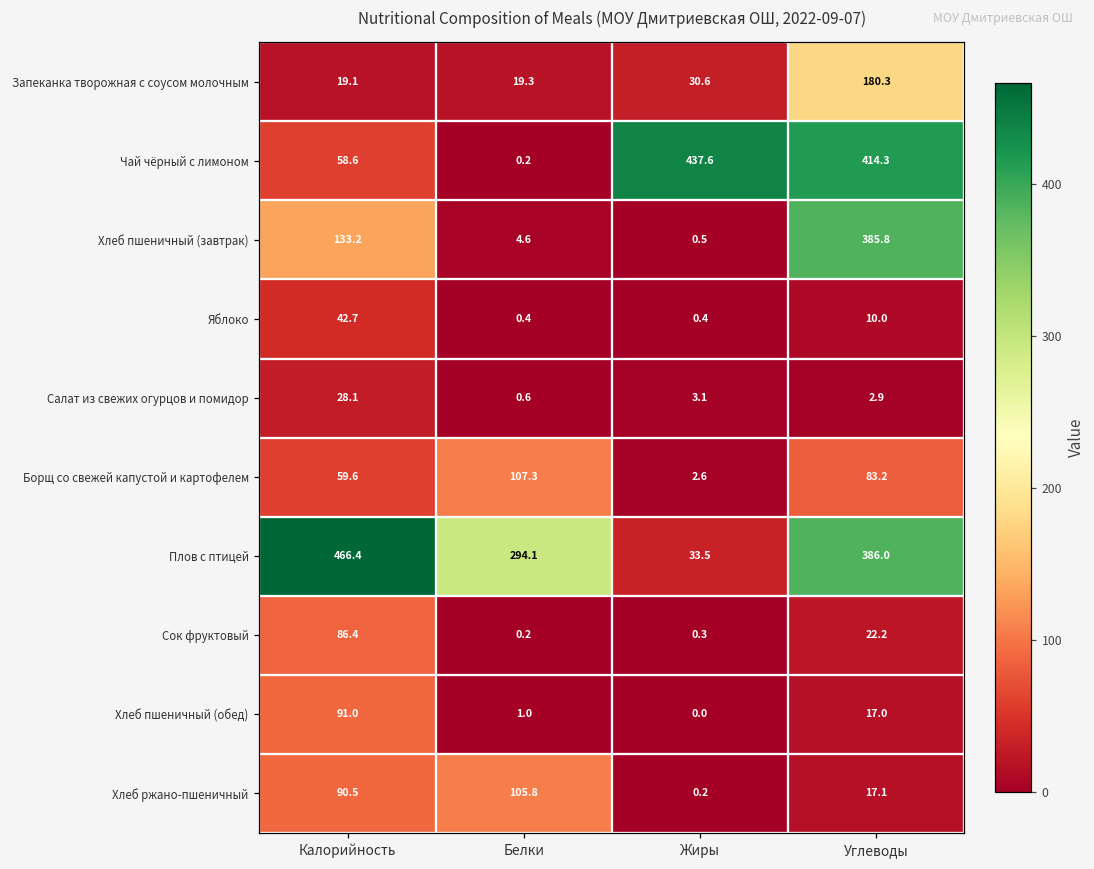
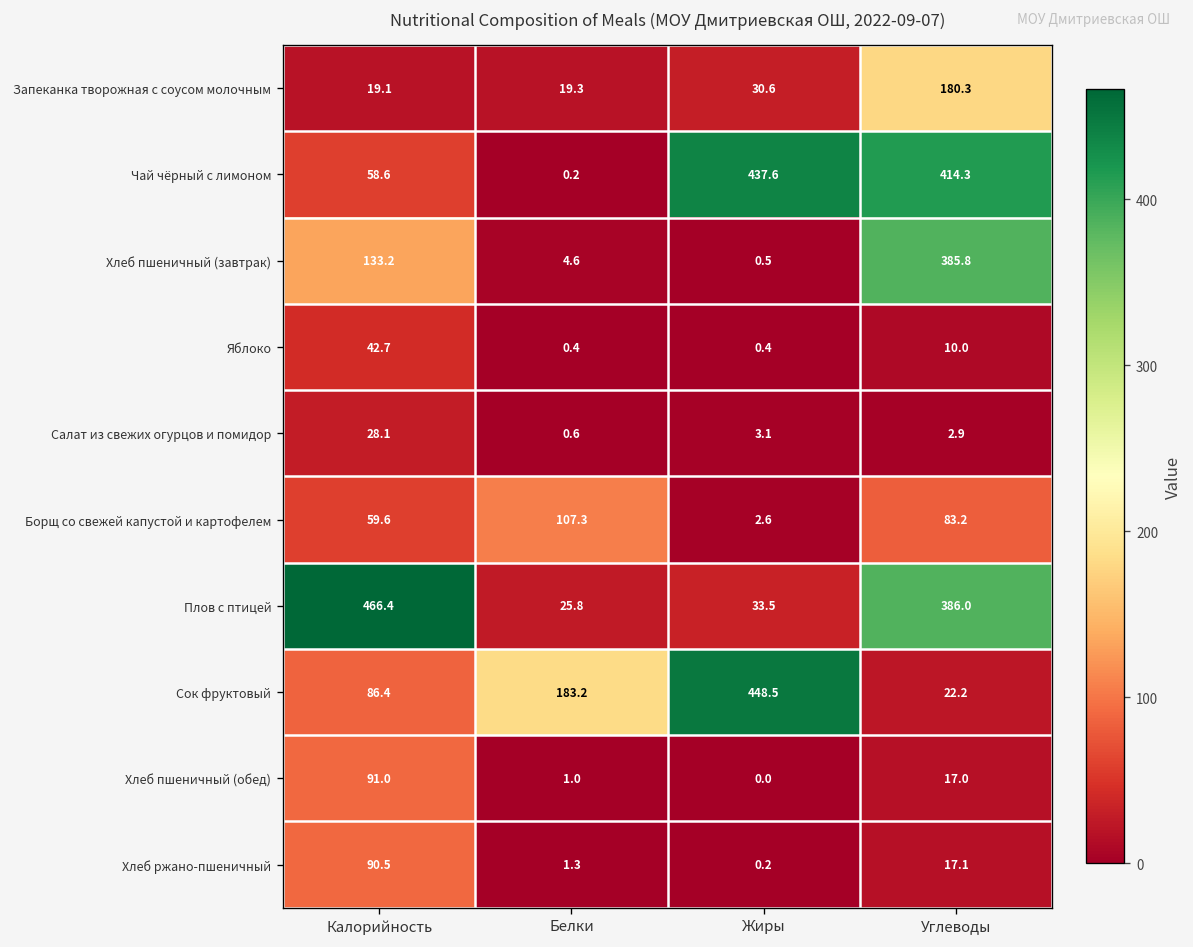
Плов с птицей, Белки: 294.1 -> 25.8
Сок фруктовый, Белки: 0.2 -> 183.2
Сок фруктовый, Жиры: 0.3 -> 448.5
Хлеб ржано-пшеничный, Белки: 105.8 -> 1.3
